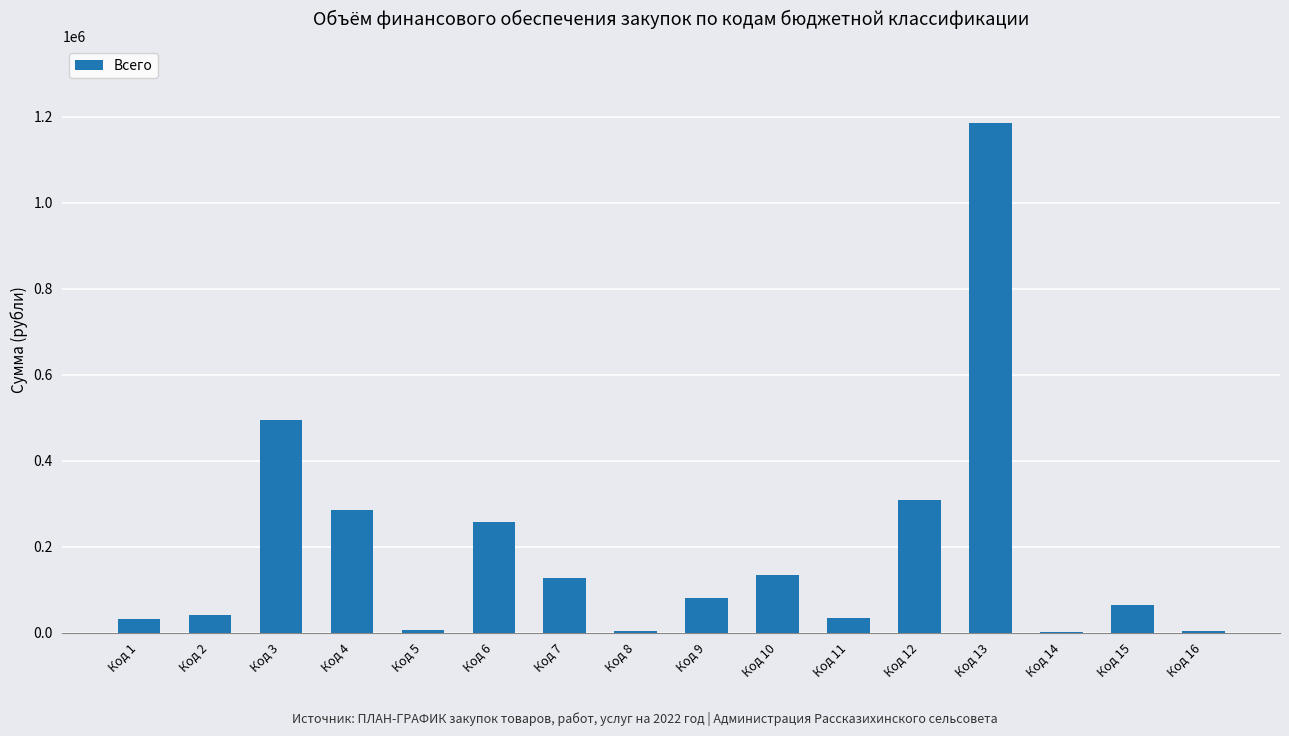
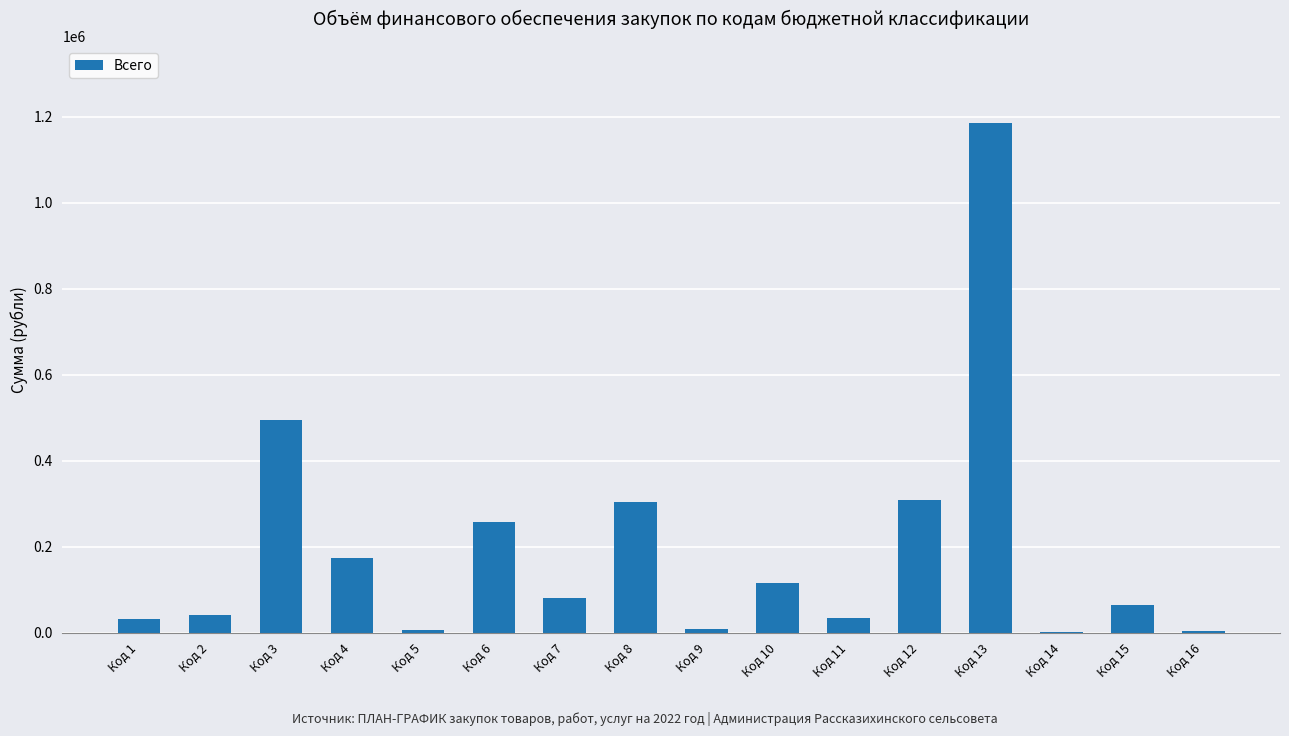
Код 4: 290000 -> 180000
Код 7: 130000 -> 80000
Код 8: 10000 -> 310000
Код 9: 80000 -> 10000
Код 10: 140000 -> 120000
